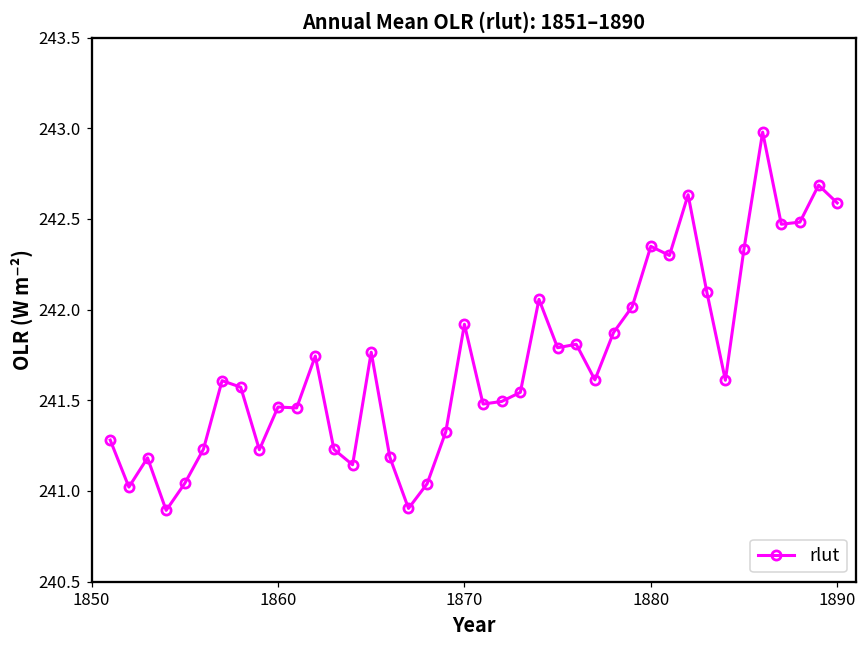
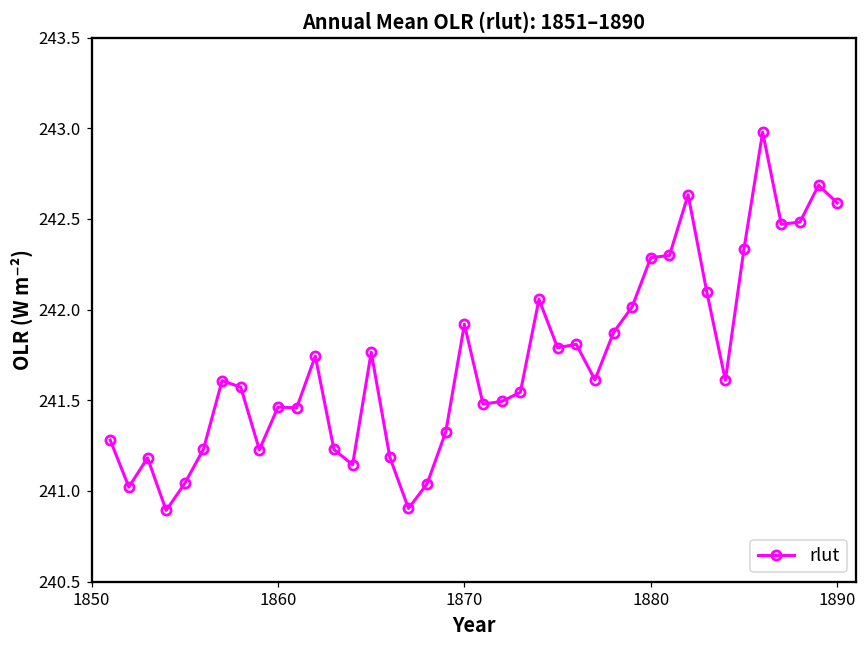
1880: 242.35 -> 242.29
